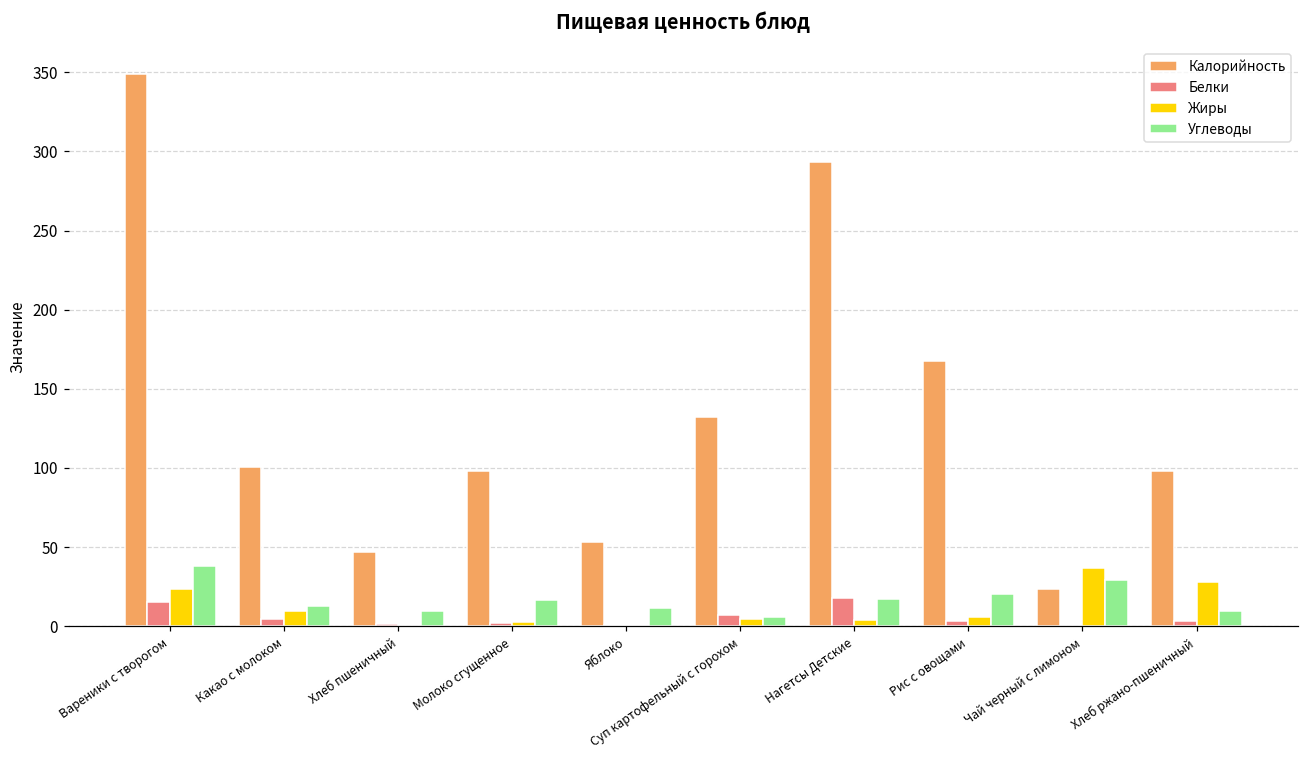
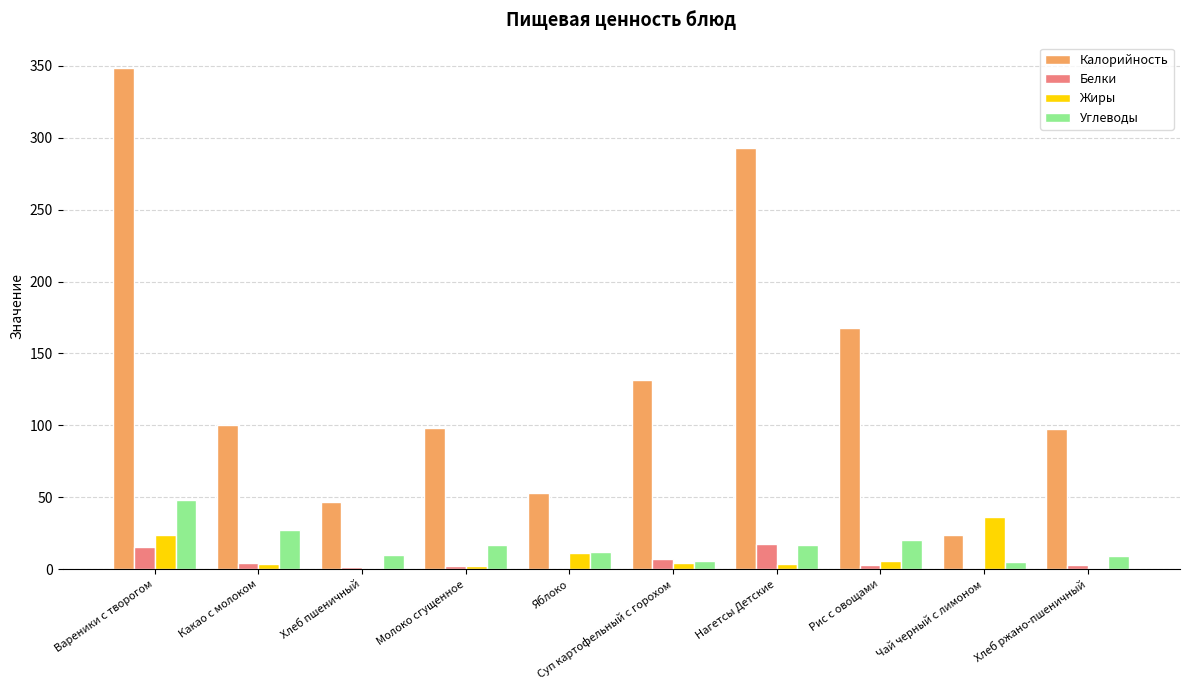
Углеводы, Вареники с творогом: 38 -> 48
Жиры, Какао с молоком: 9 -> 4
Углеводы, Какао с молоком: 13 -> 27
Жиры, Яблоко: 1 -> 11
Углеводы, Чай черный с лимоном: 29 -> 5
Жиры, Хлеб ржано-пшеничный: 28 -> 1
